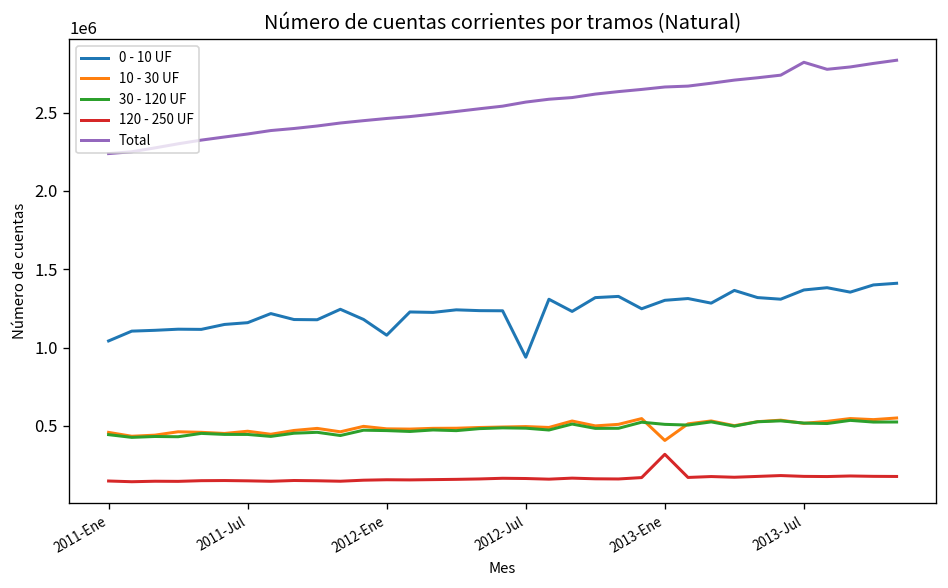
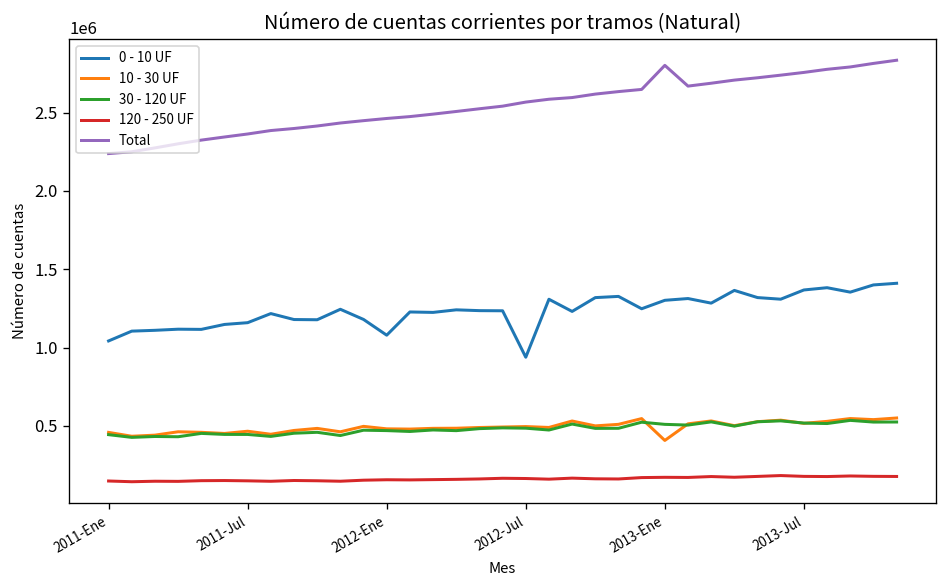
120 - 250 UF, 2013-Ene: 320000 -> 170000
Total, 2013-Ene: 2660000 -> 2800000
Total, 2013-Jul: 2820000 -> 2760000
